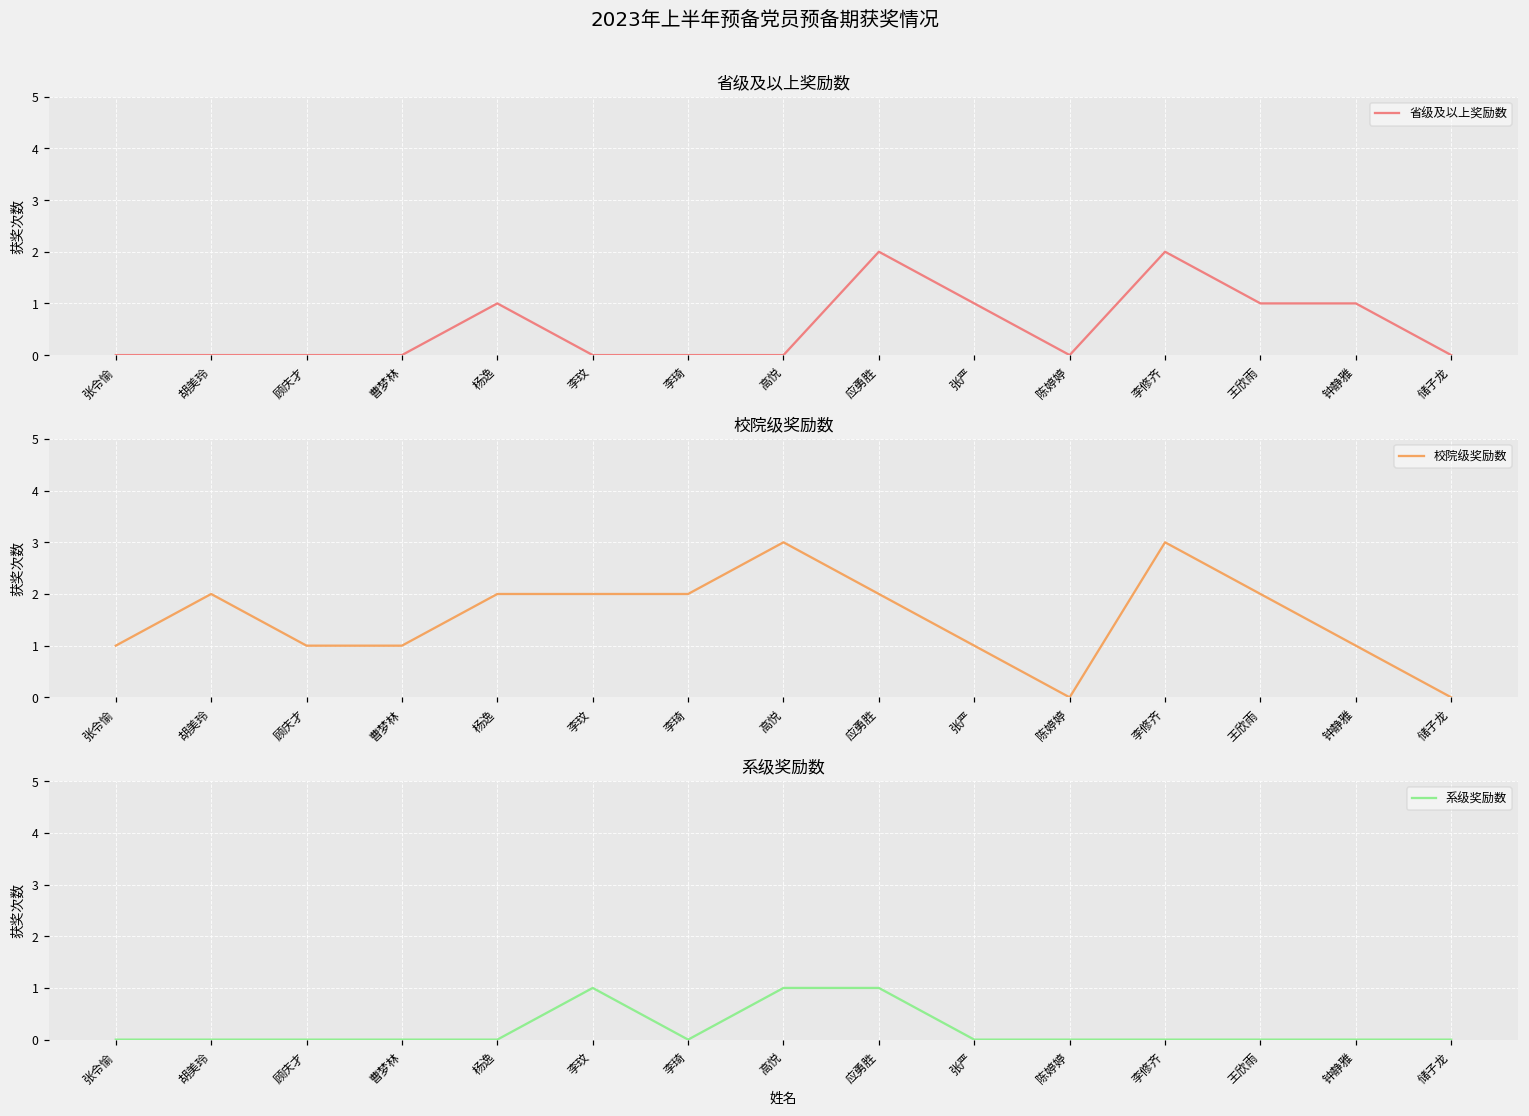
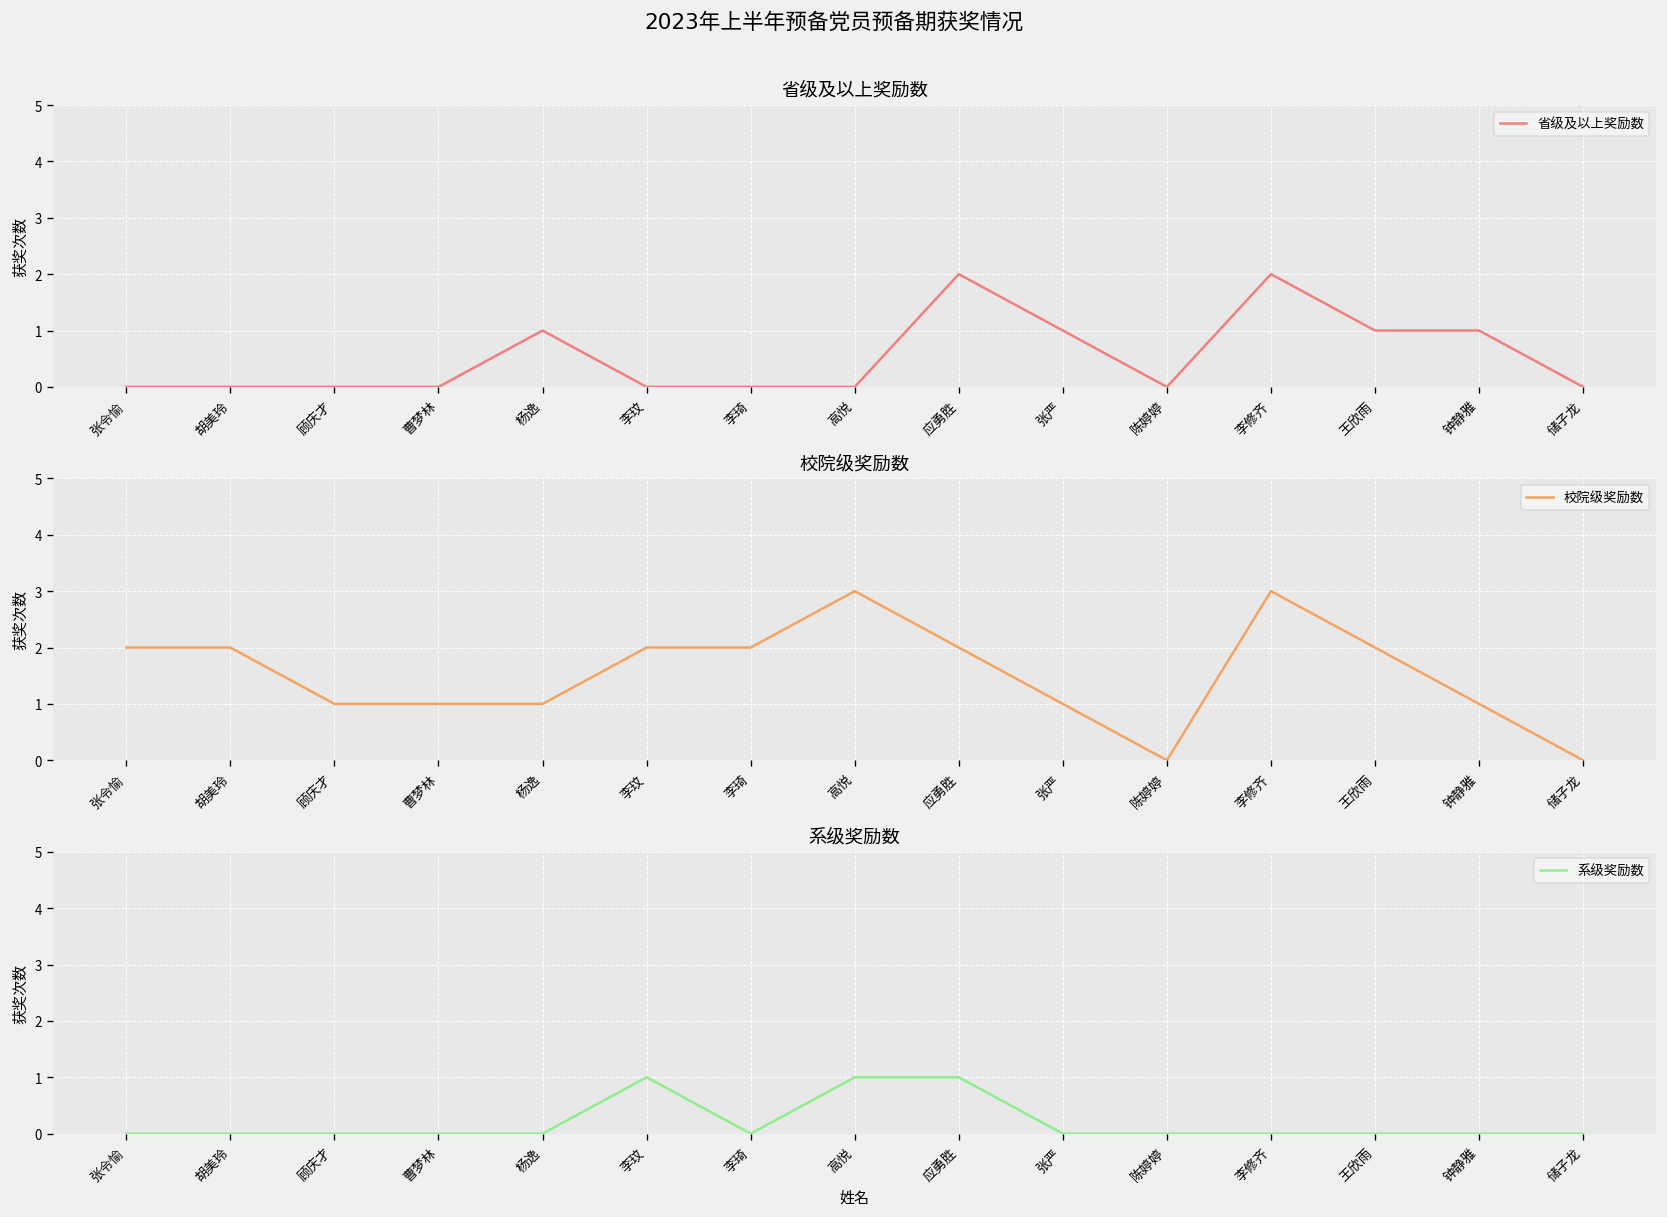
校院级奖励数, 张令愉: 1 -> 2
校院级奖励数, 杨逸: 2 -> 1
